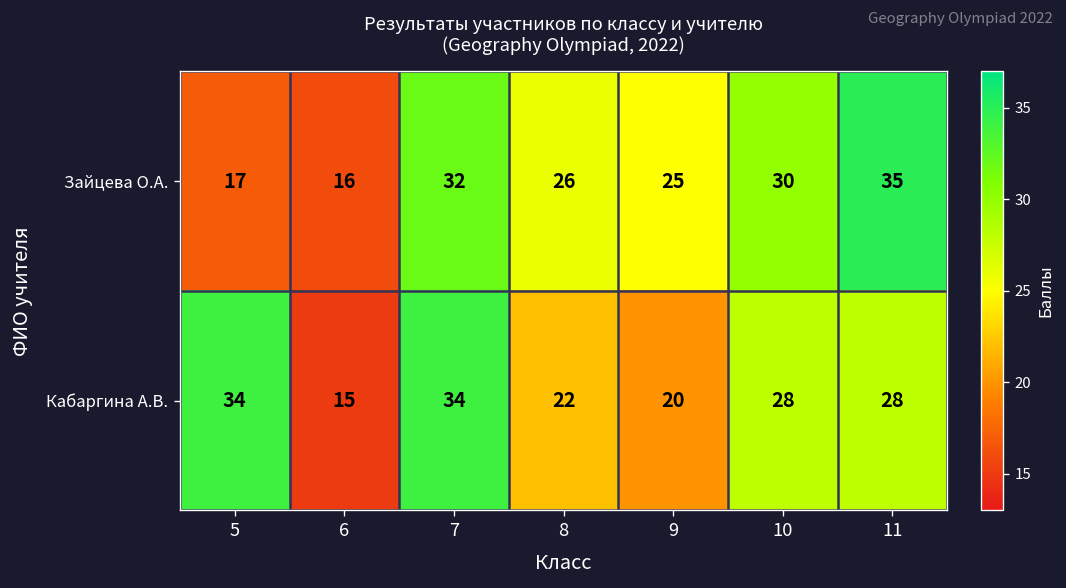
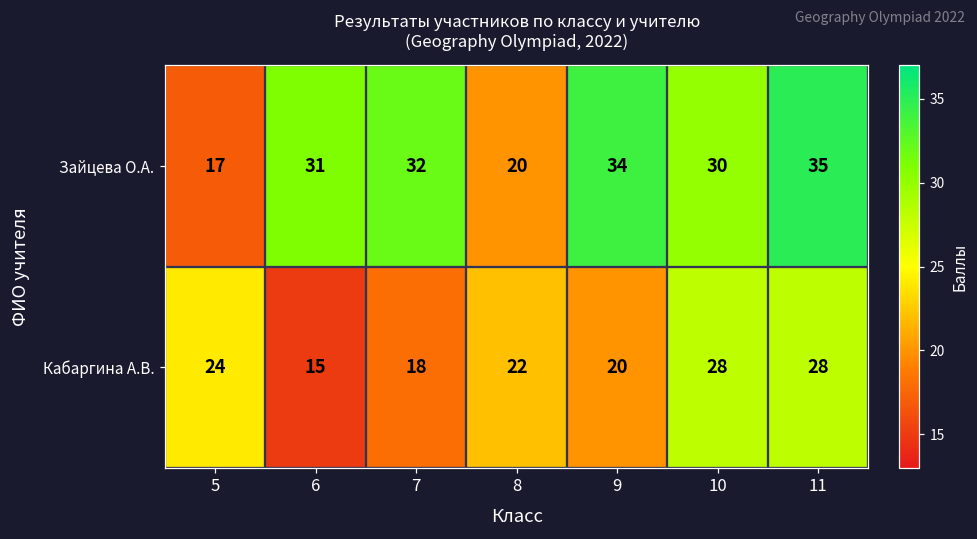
Зайцева О.А., 6: 16 -> 31
Зайцева О.А., 8: 26 -> 20
Зайцева О.А., 9: 25 -> 34
Кабаргина А.В., 5: 34 -> 24
Кабаргина А.В., 7: 34 -> 18
